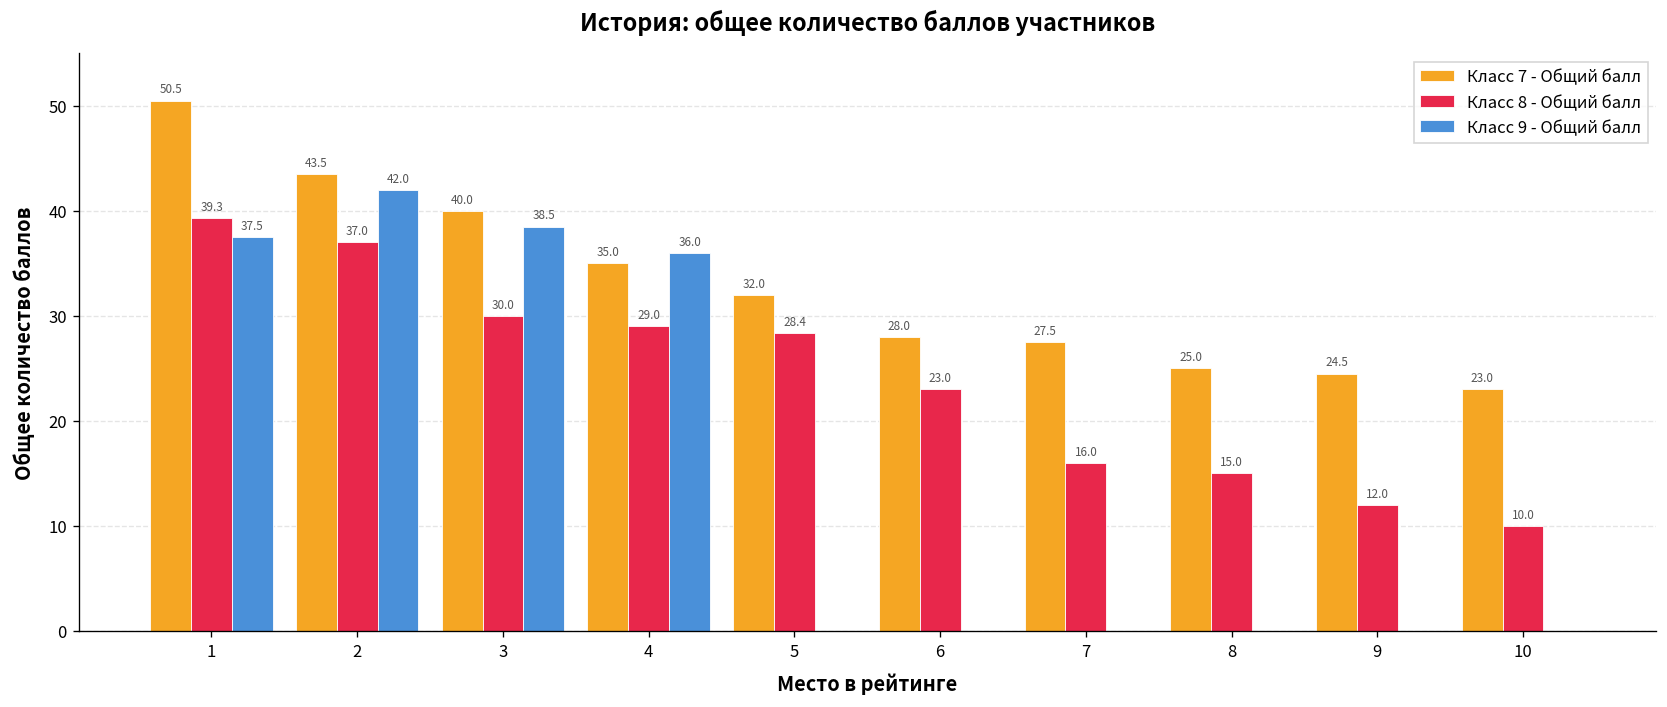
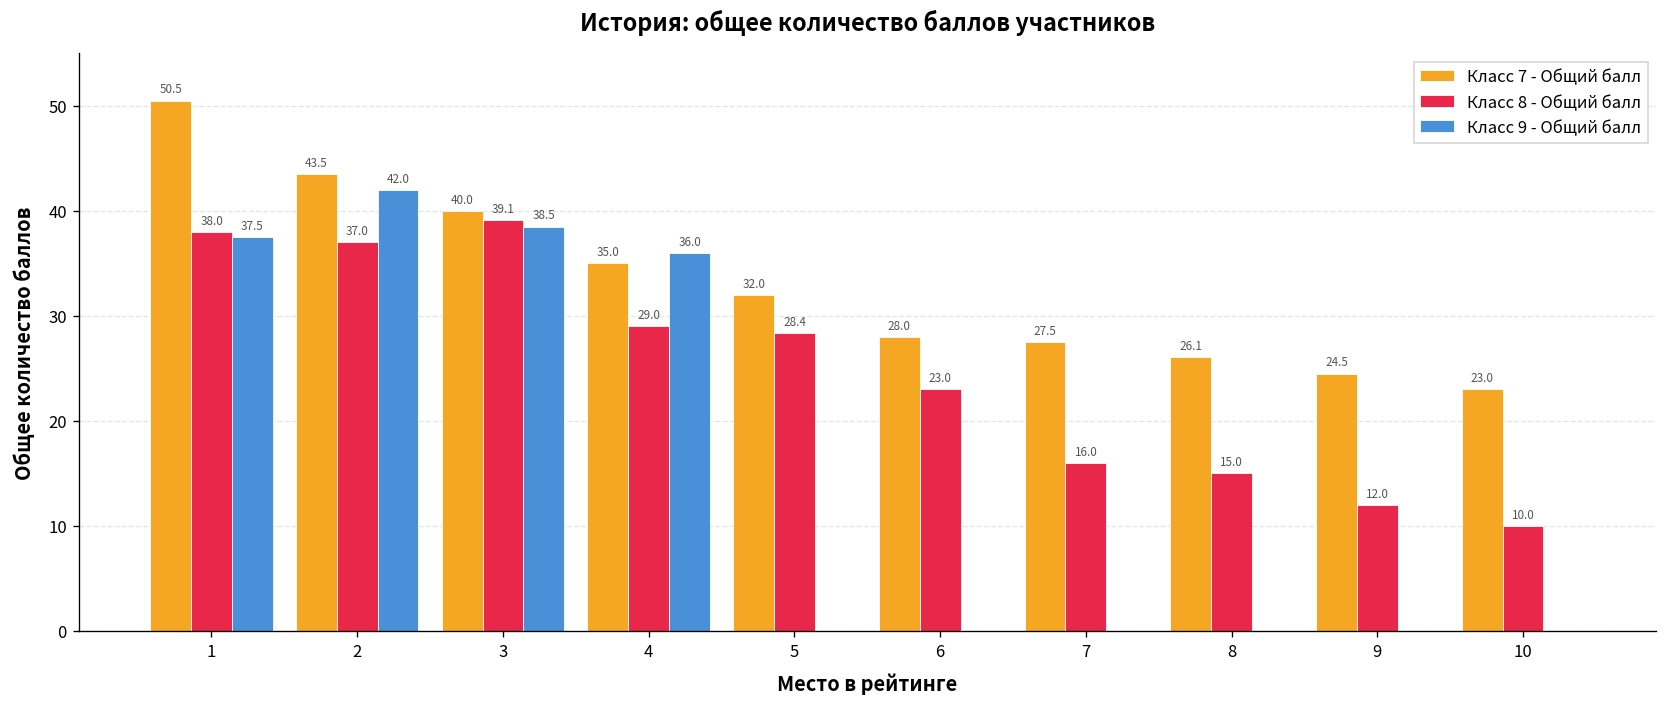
Класс 8 - Общий балл, 1: 39.3 -> 38.0
Класс 8 - Общий балл, 3: 30.0 -> 39.1
Класс 7 - Общий балл, 8: 25.0 -> 26.1
